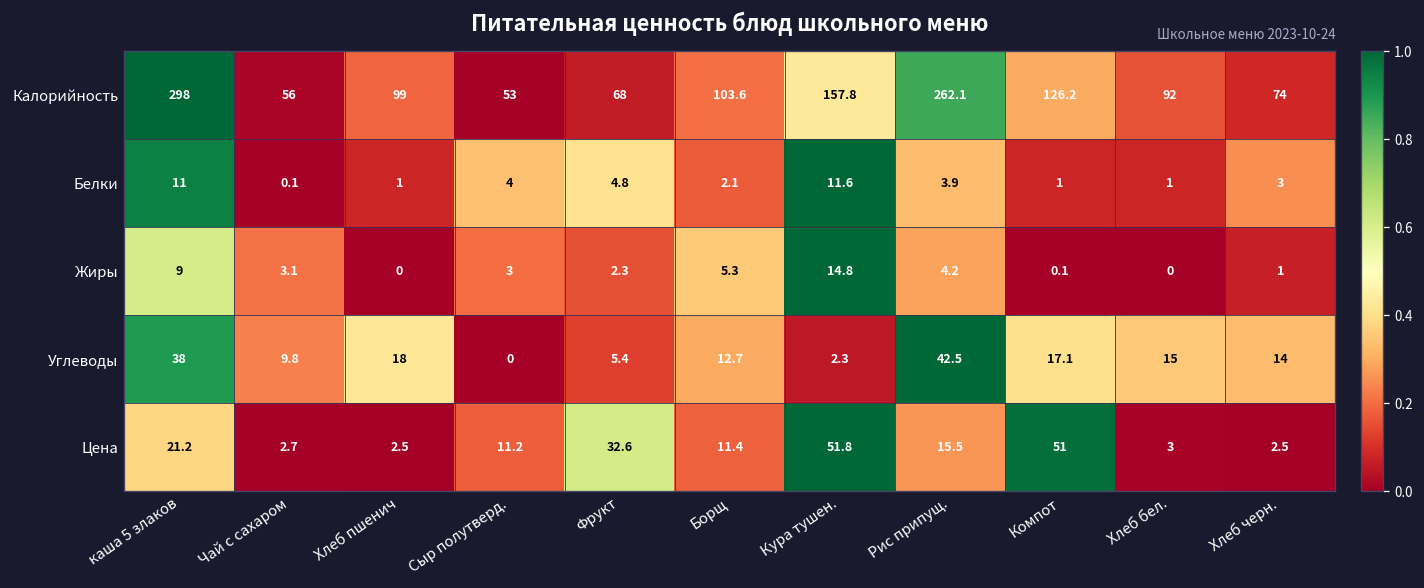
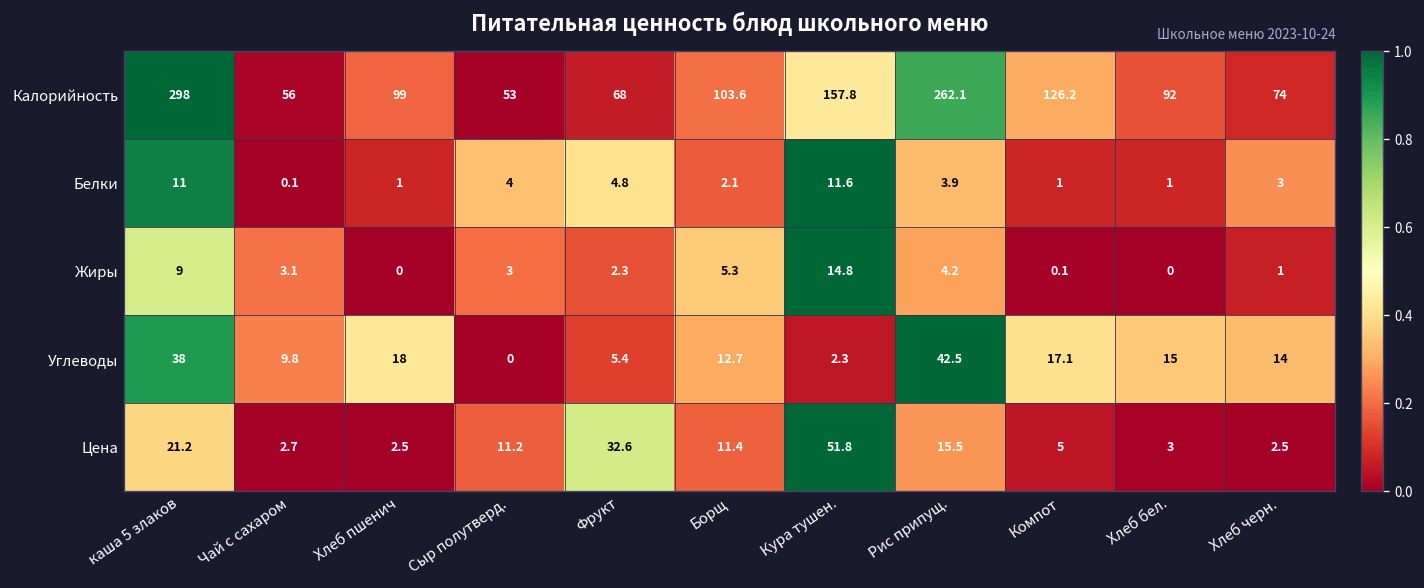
Цена, Компот: 51 -> 5
